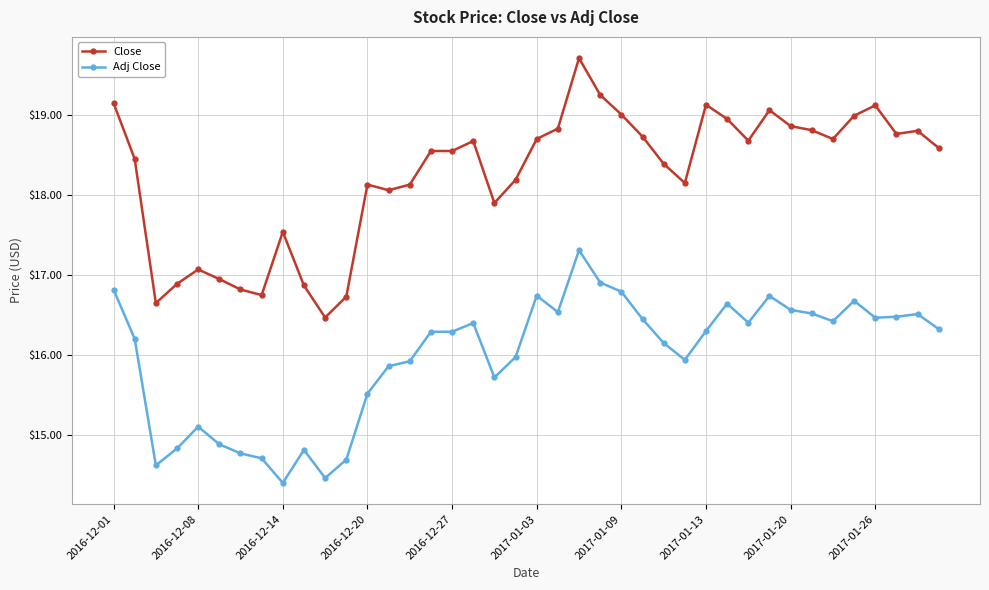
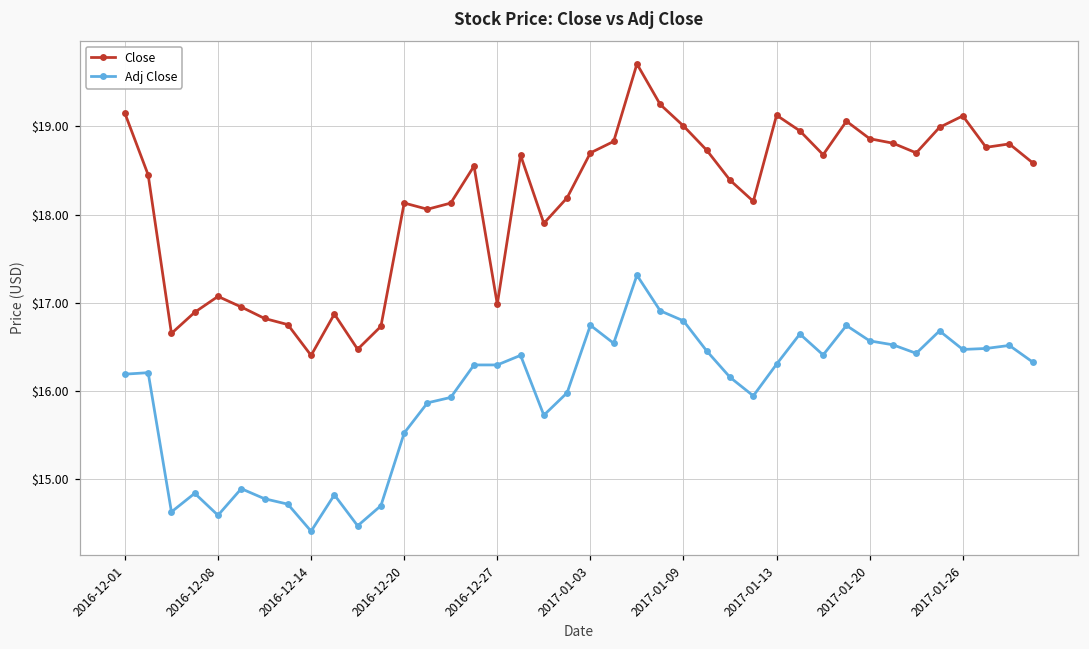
Adj Close, 2016-12-01: $16.8 -> $16.2
Adj Close, 2016-12-08: $15.1 -> $14.6
Close, 2016-12-14: $17.5 -> $16.4
Close, 2016-12-27: $18.5 -> $17.0
